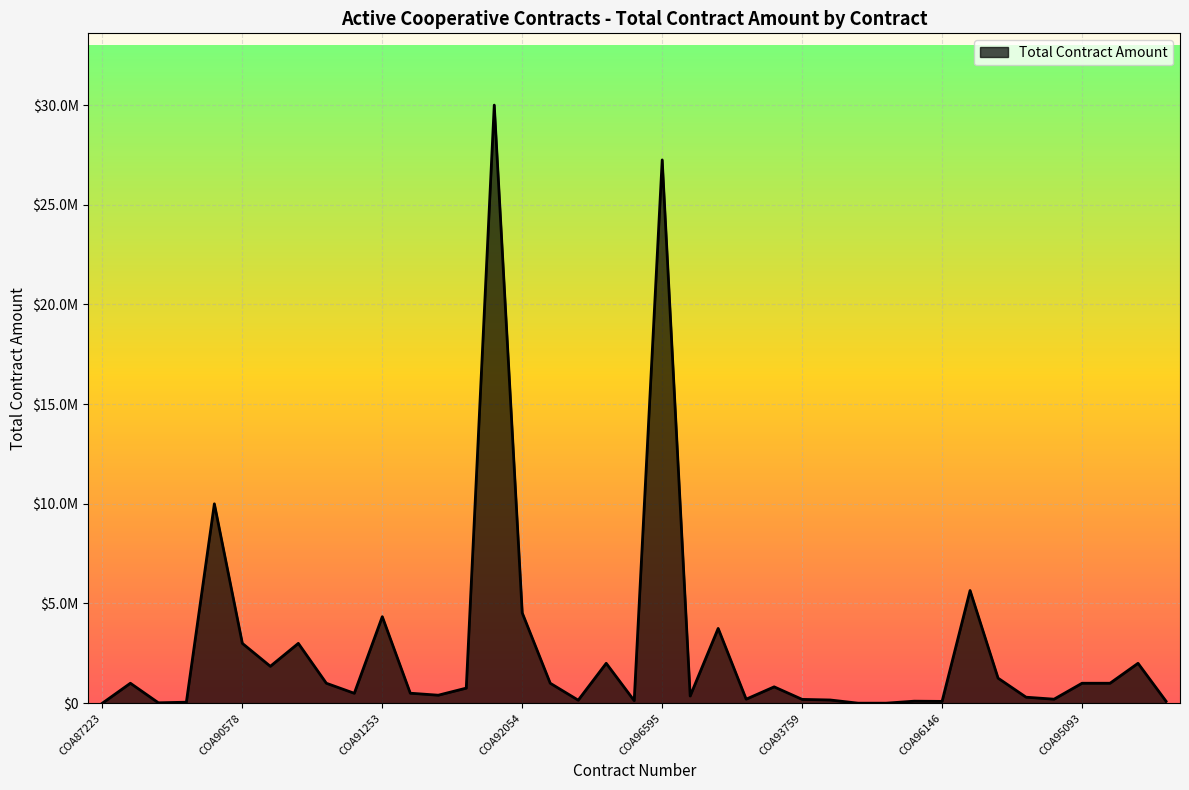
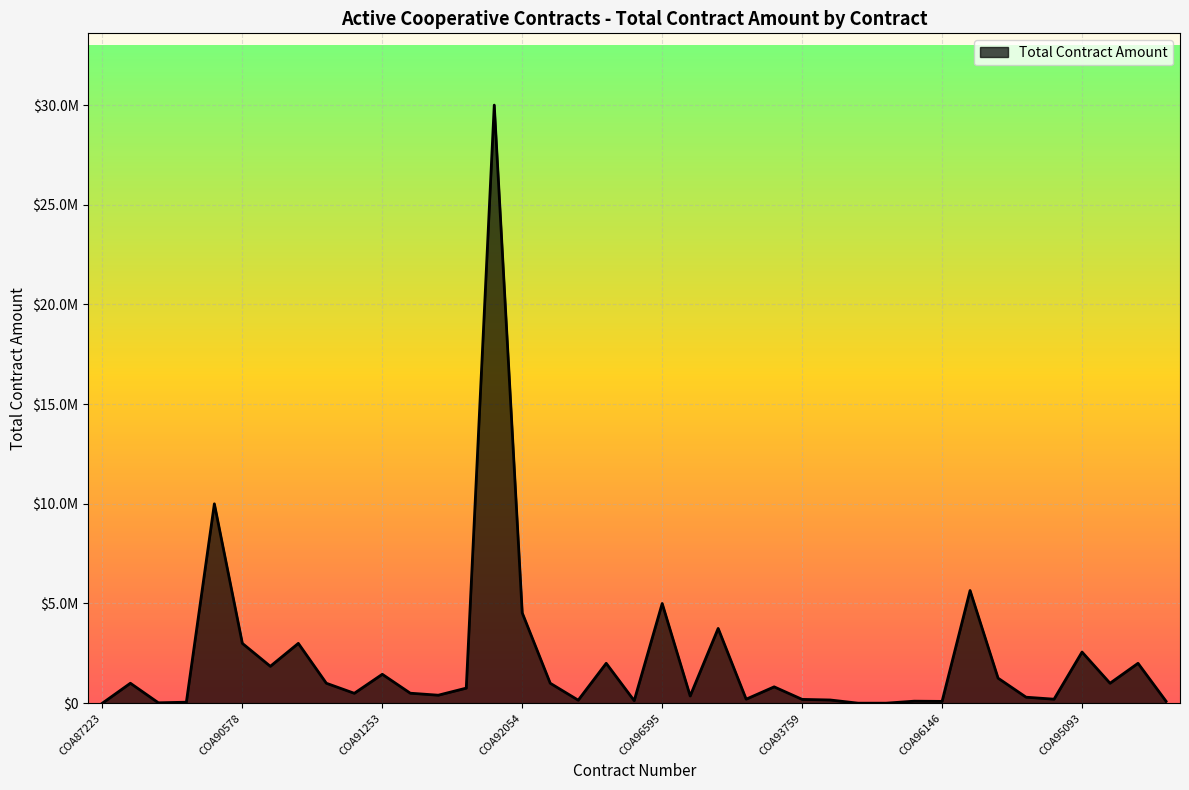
COA91253: $4300000 -> $1400000
COA96595: $27300000 -> $5000000
COA95093: $1000000 -> $2600000
